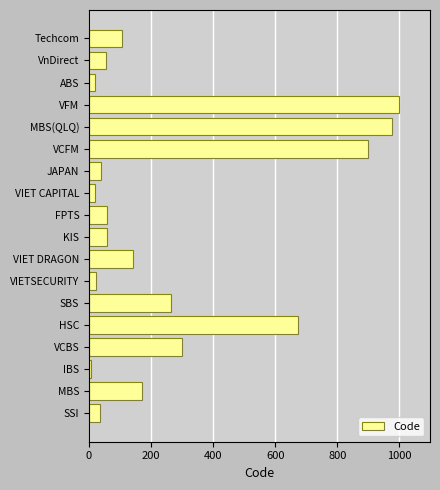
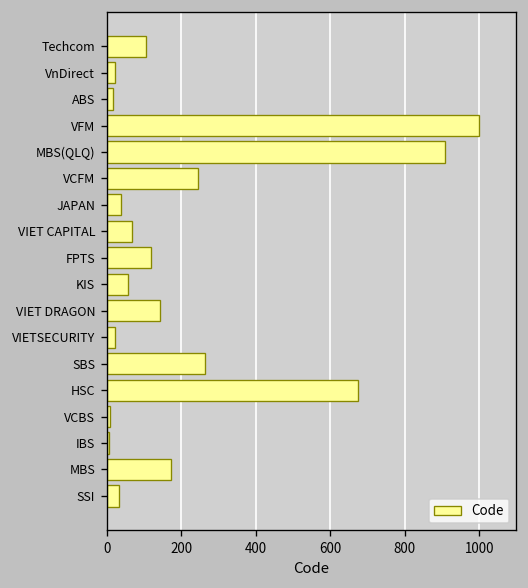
VnDirect: 60 -> 20
MBS(QLQ): 980 -> 910
VCFM: 900 -> 250
VIET CAPITAL: 20 -> 70
FPTS: 60 -> 120
VCBS: 300 -> 10
